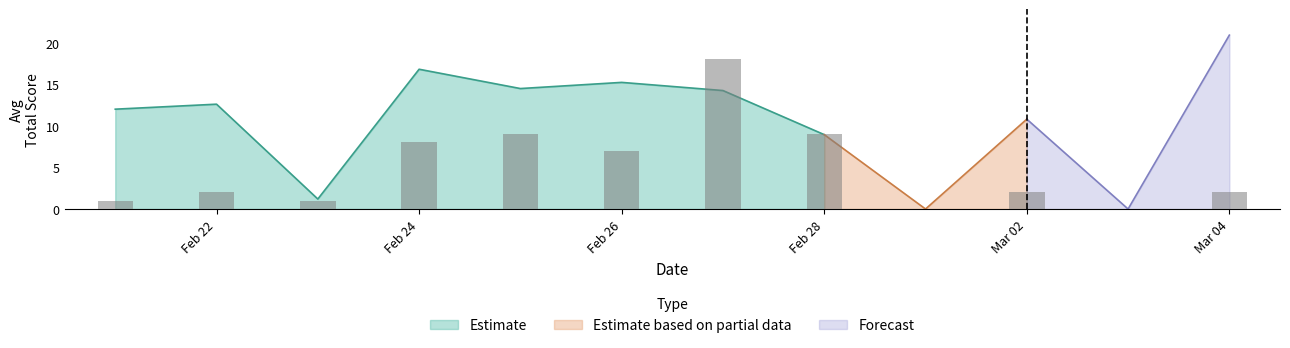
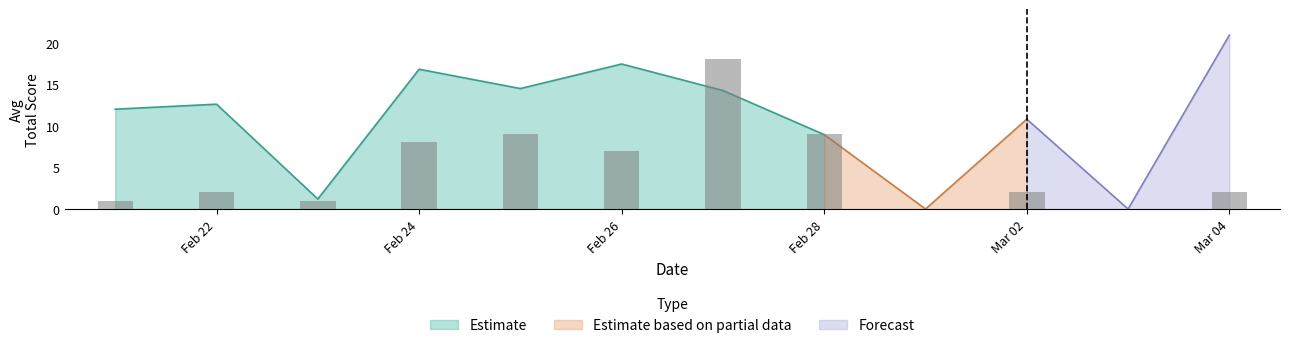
Estimate, Feb 26: 15 -> 17
